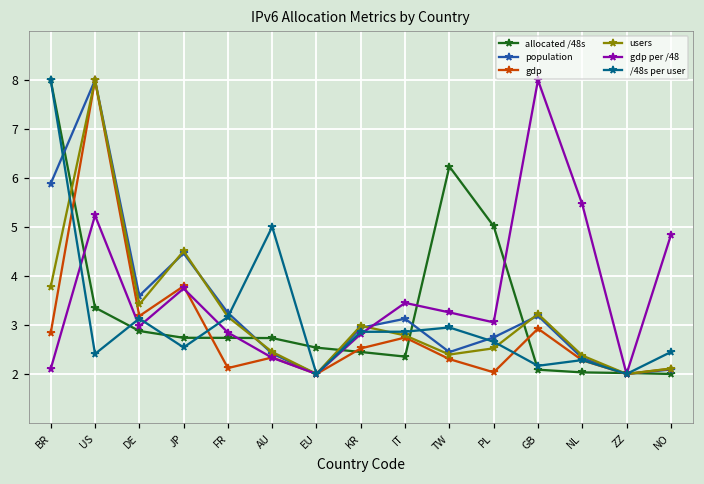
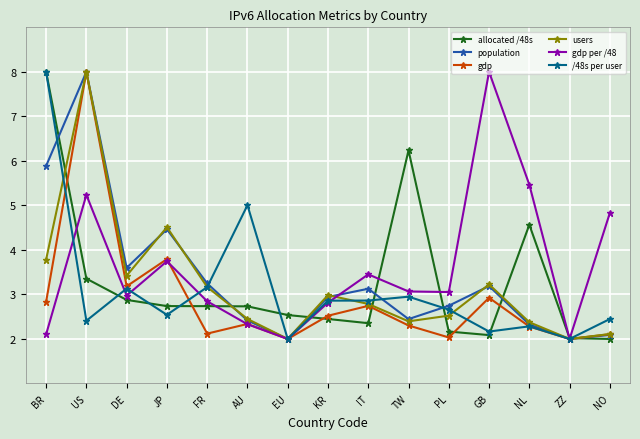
gdp per /48, TW: 3.3 -> 3.1
allocated /48s, PL: 5.0 -> 2.2
allocated /48s, NL: 2.0 -> 4.6
